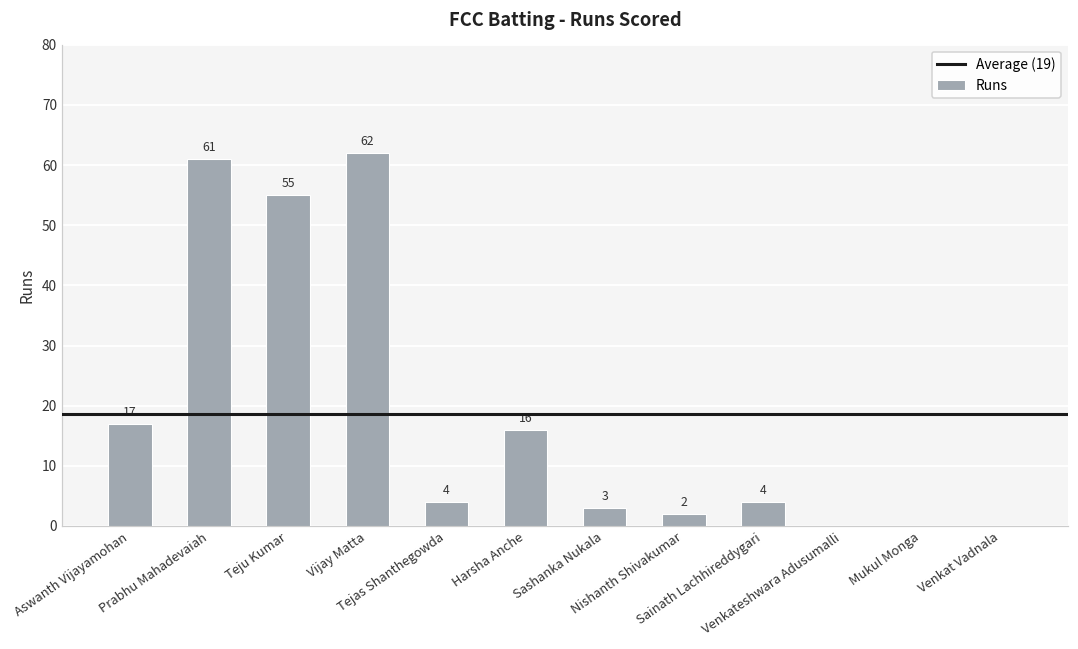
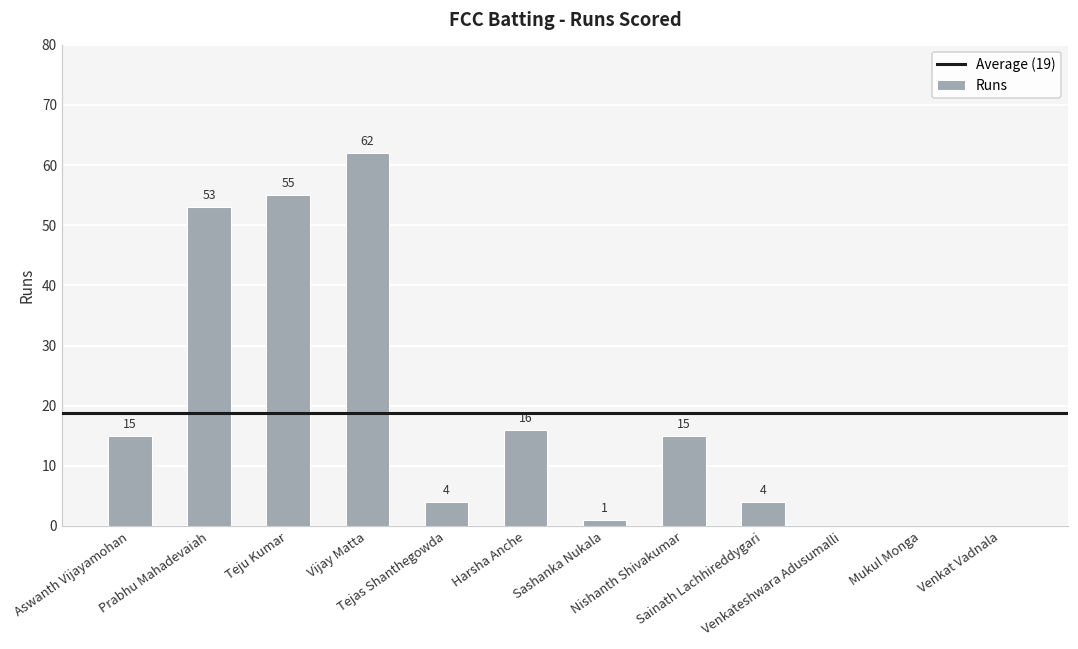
Aswanth Vijayamohan: 17 -> 15
Prabhu Mahadevaiah: 61 -> 53
Sashanka Nukala: 3 -> 1
Nishanth Shivakumar: 2 -> 15
